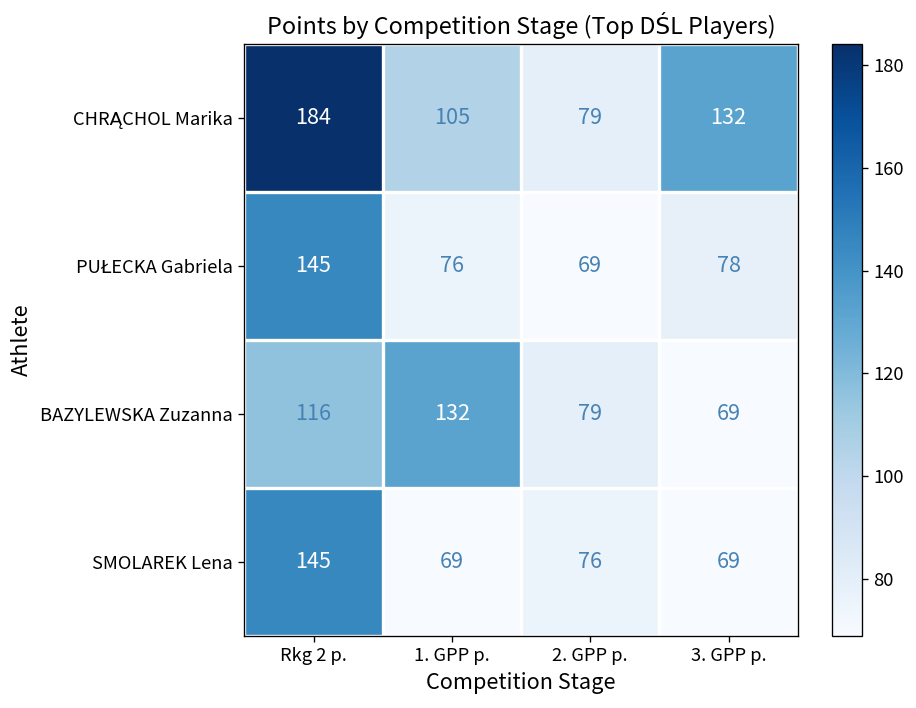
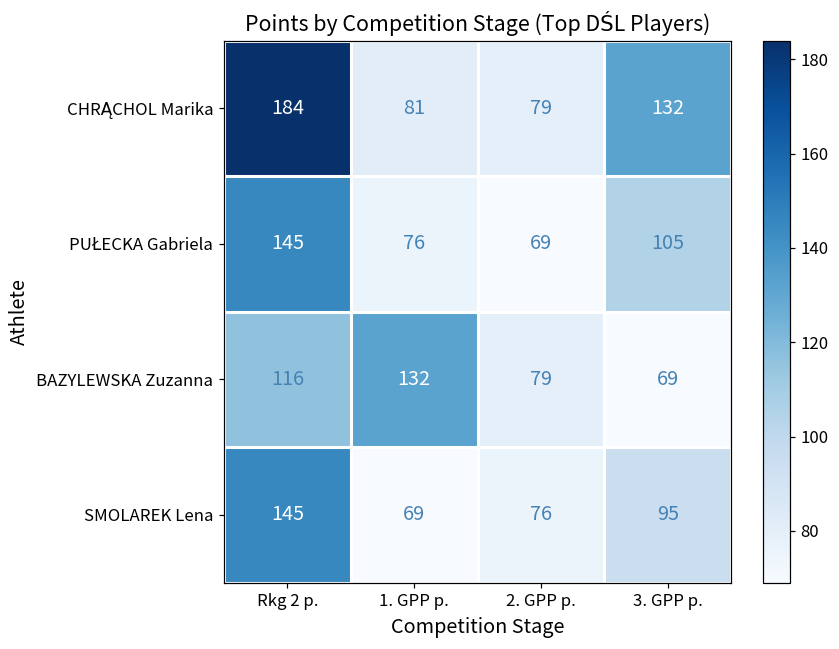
CHRĄCHOL Marika, 1. GPP p.: 105 -> 81
PUŁECKA Gabriela, 3. GPP p.: 78 -> 105
SMOLAREK Lena, 3. GPP p.: 69 -> 95
